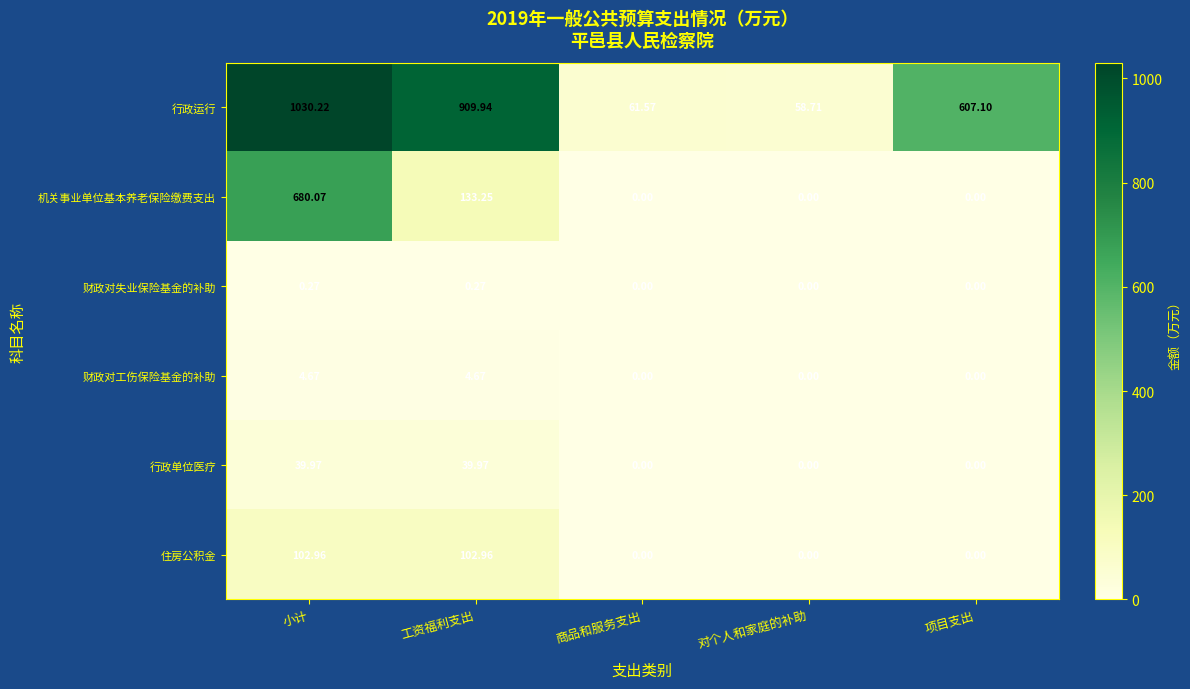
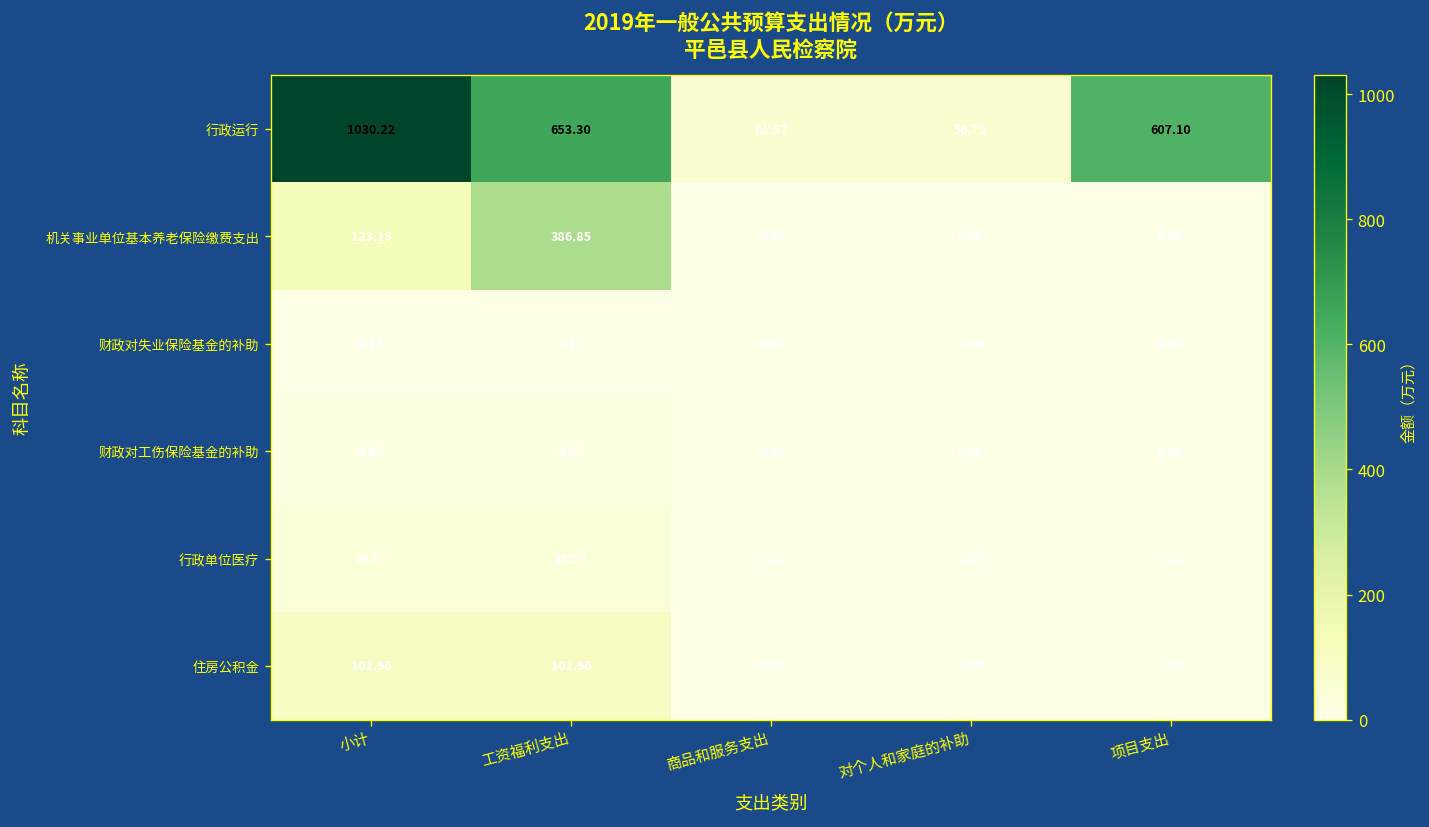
行政运行, 工资福利支出: 909.94 -> 653.30
机关事业单位基本养老保险缴费支出, 小计: 680.07 -> 133.25
机关事业单位基本养老保险缴费支出, 工资福利支出: 133.25 -> 386.85
